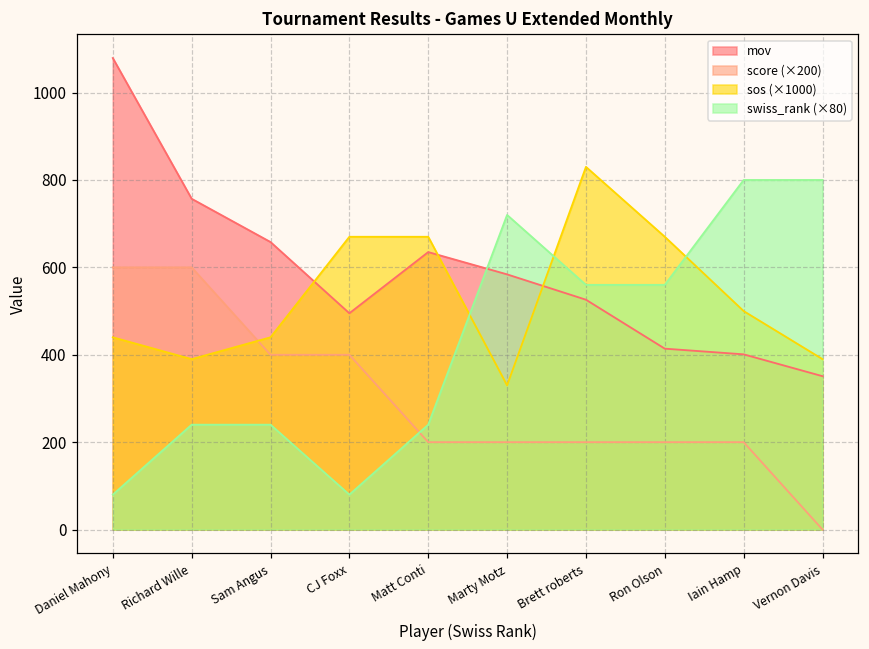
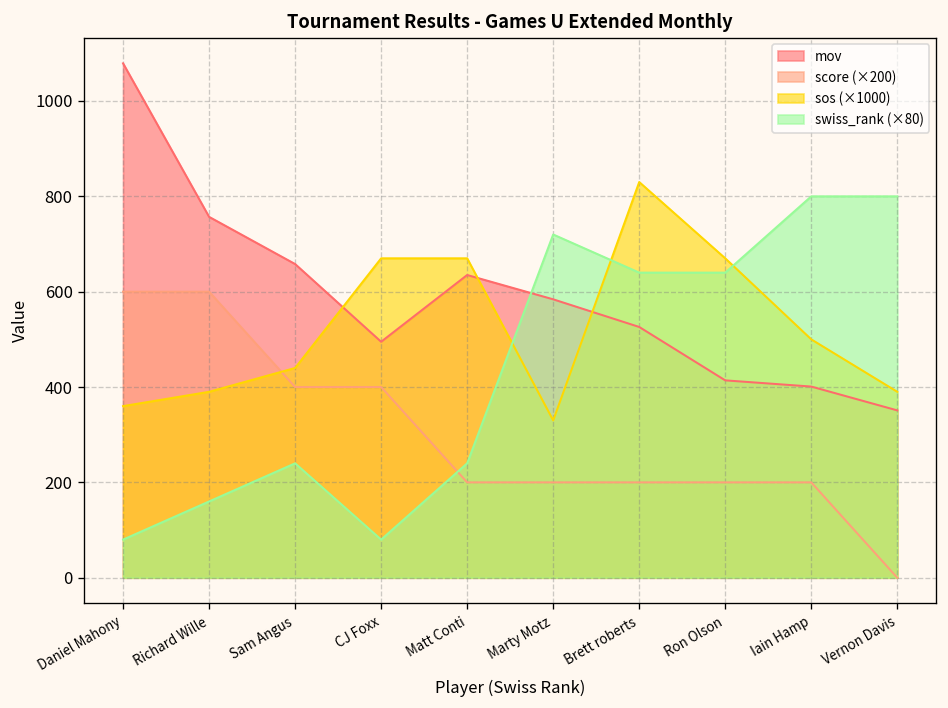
sos (×1000), Daniel Mahony: 440 -> 360
swiss_rank (×80), Richard Wille: 240 -> 160
swiss_rank (×80), Brett roberts: 560 -> 640
swiss_rank (×80), Ron Olson: 560 -> 640
